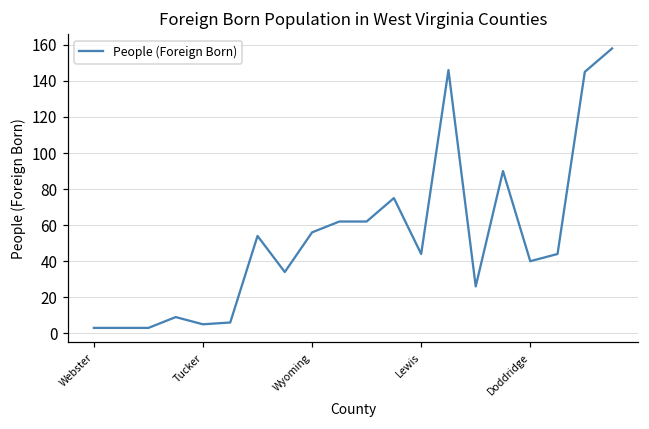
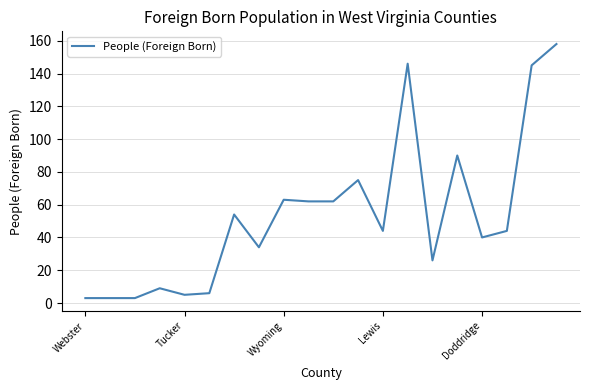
Wyoming: 56 -> 63
